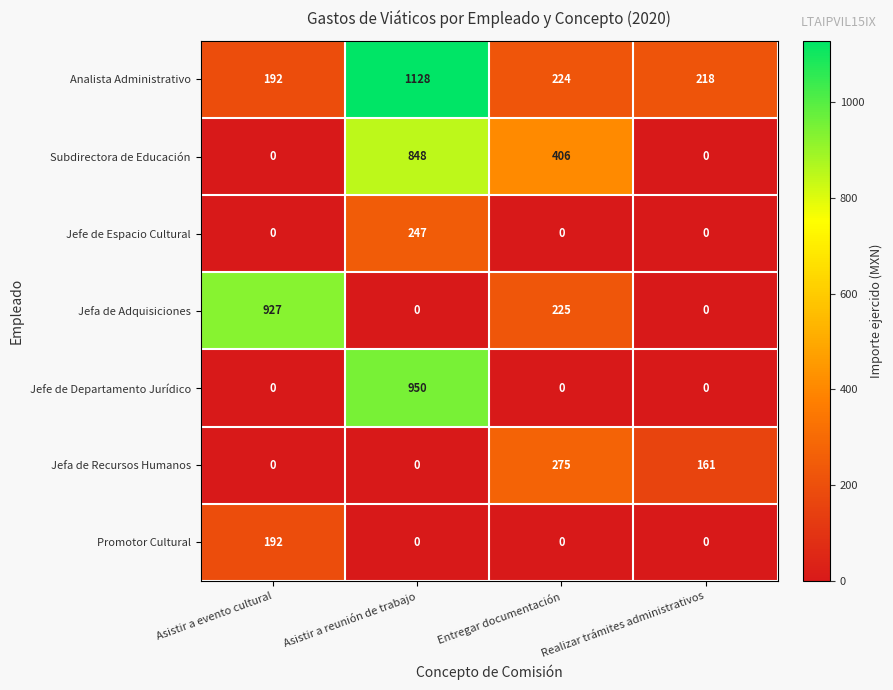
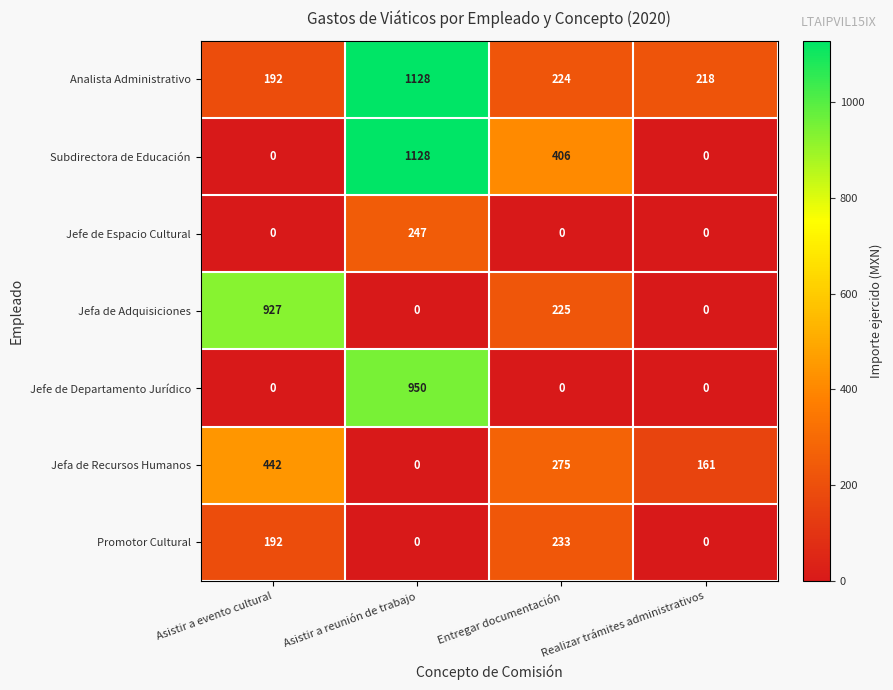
Subdirectora de Educación, Asistir a reunión de trabajo: 848 -> 1128
Jefa de Recursos Humanos, Asistir a evento cultural: 0 -> 442
Promotor Cultural, Entregar documentación: 0 -> 233
